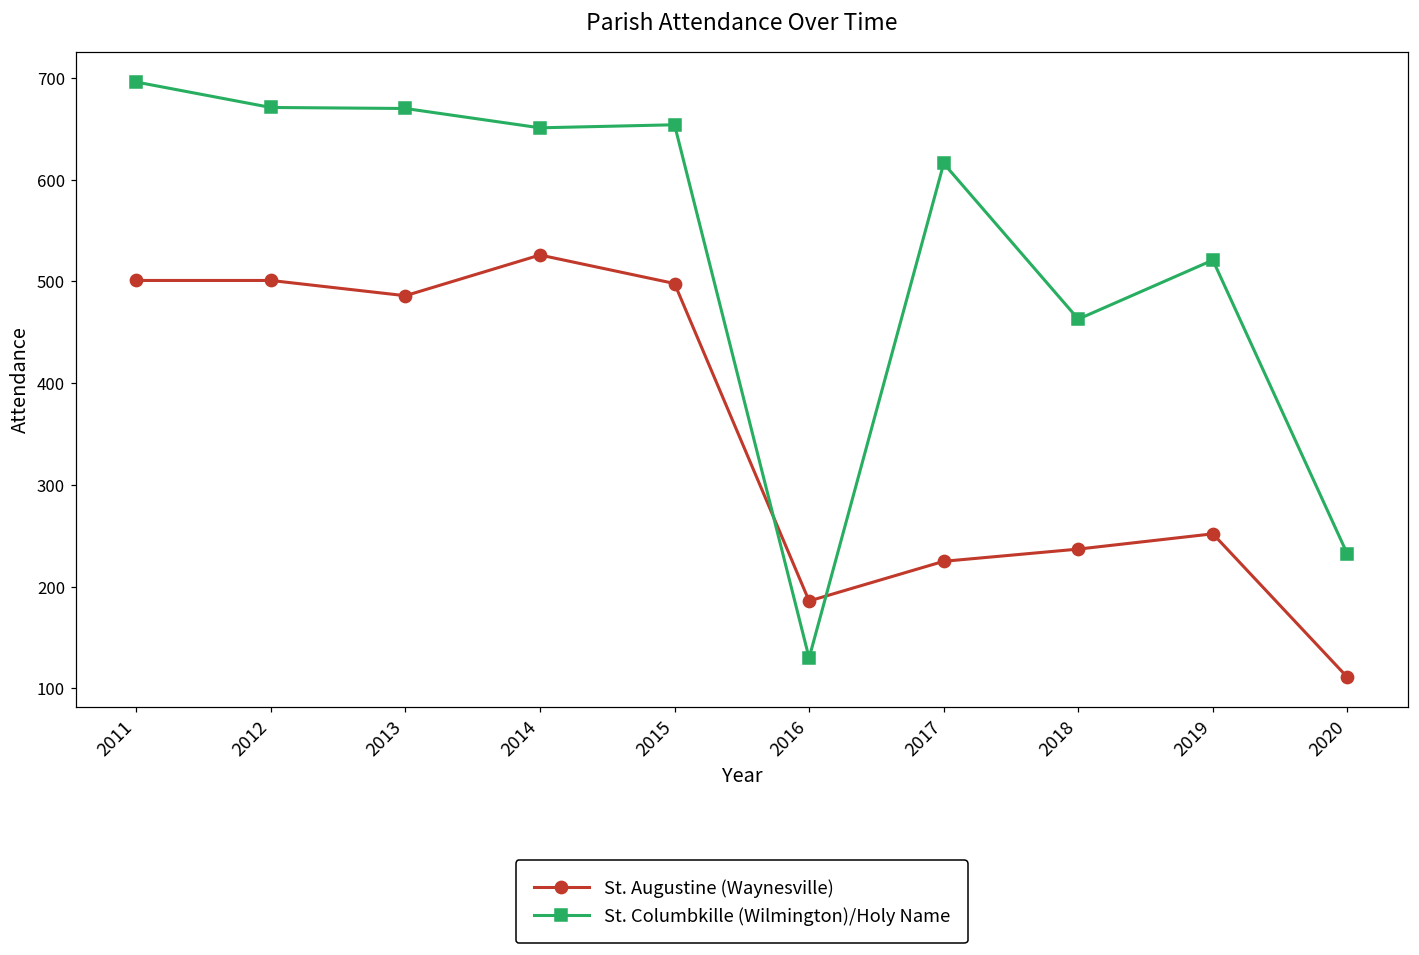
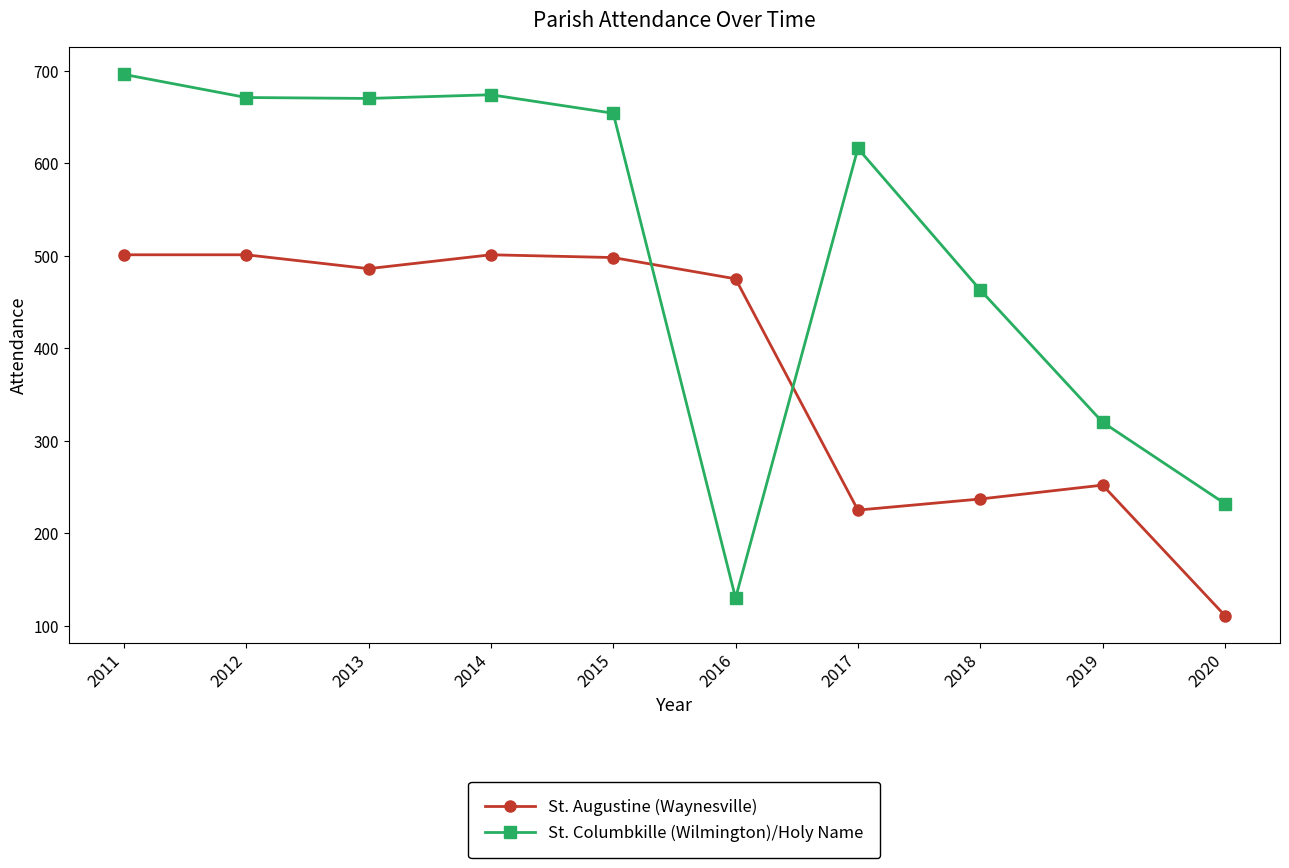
St. Augustine (Waynesville), 2014: 530 -> 500
St. Columbkille (Wilmington)/Holy Name, 2014: 650 -> 670
St. Augustine (Waynesville), 2016: 190 -> 480
St. Columbkille (Wilmington)/Holy Name, 2019: 520 -> 320
